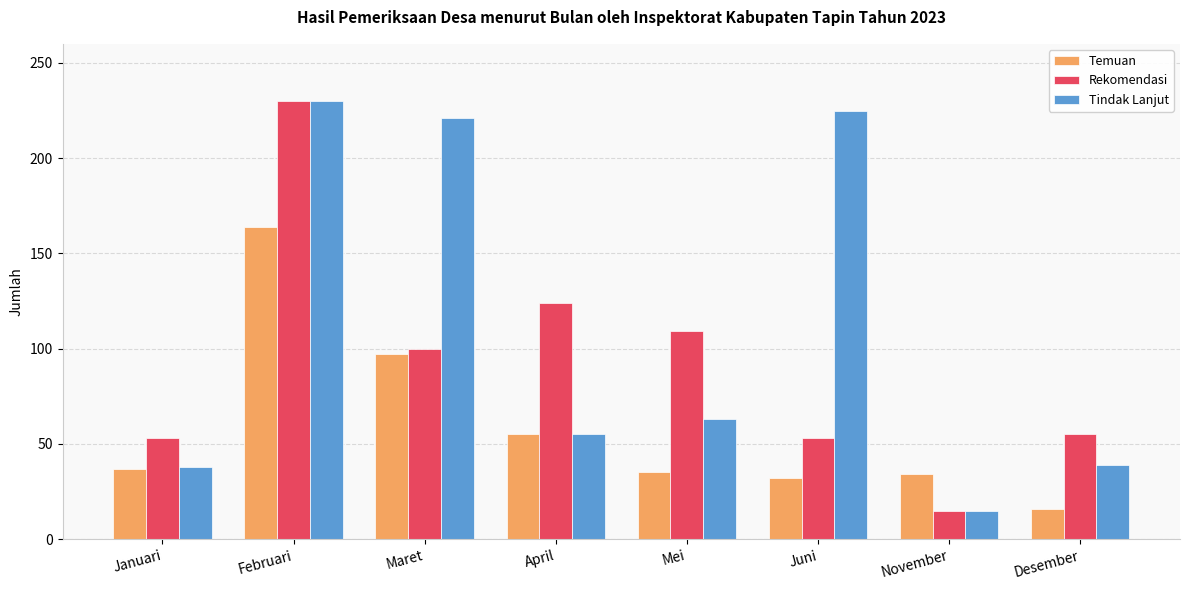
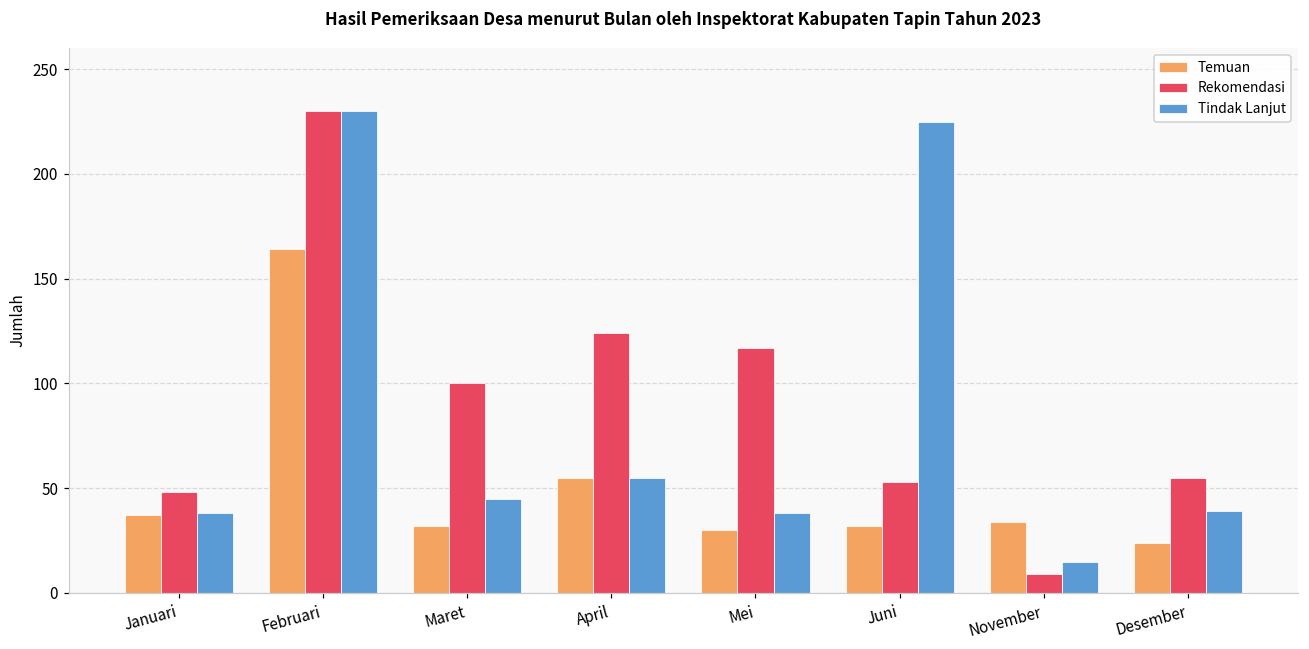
Rekomendasi, Januari: 53 -> 48
Temuan, Maret: 97 -> 32
Tindak Lanjut, Maret: 221 -> 45
Temuan, Mei: 35 -> 30
Rekomendasi, Mei: 109 -> 117
Tindak Lanjut, Mei: 63 -> 38
Rekomendasi, November: 15 -> 9
Temuan, Desember: 16 -> 24
